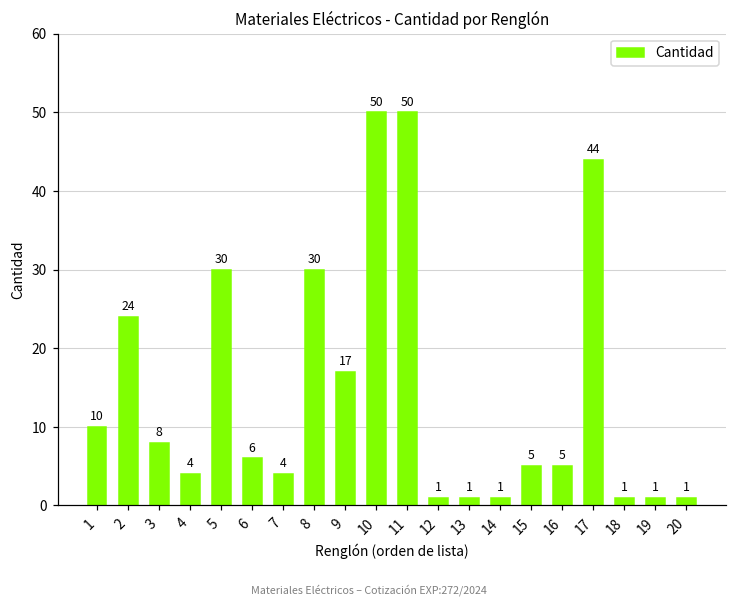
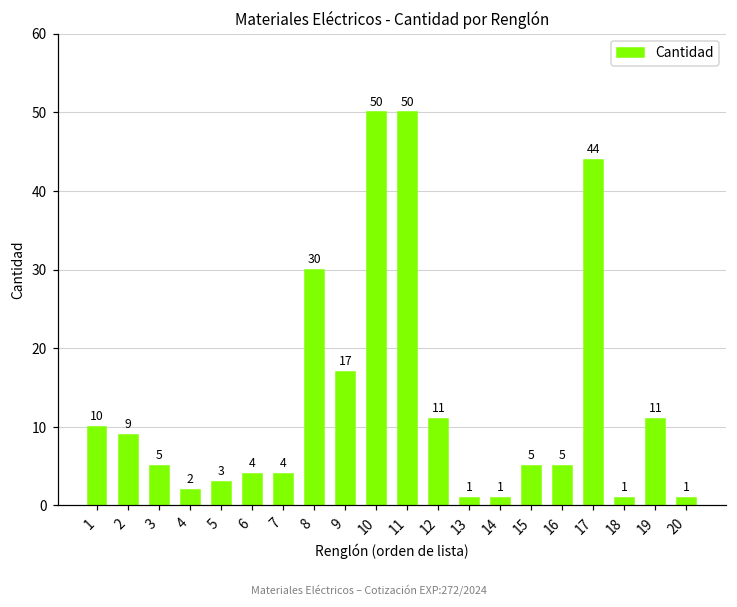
2: 24 -> 9
3: 8 -> 5
4: 4 -> 2
5: 30 -> 3
6: 6 -> 4
12: 1 -> 11
19: 1 -> 11
